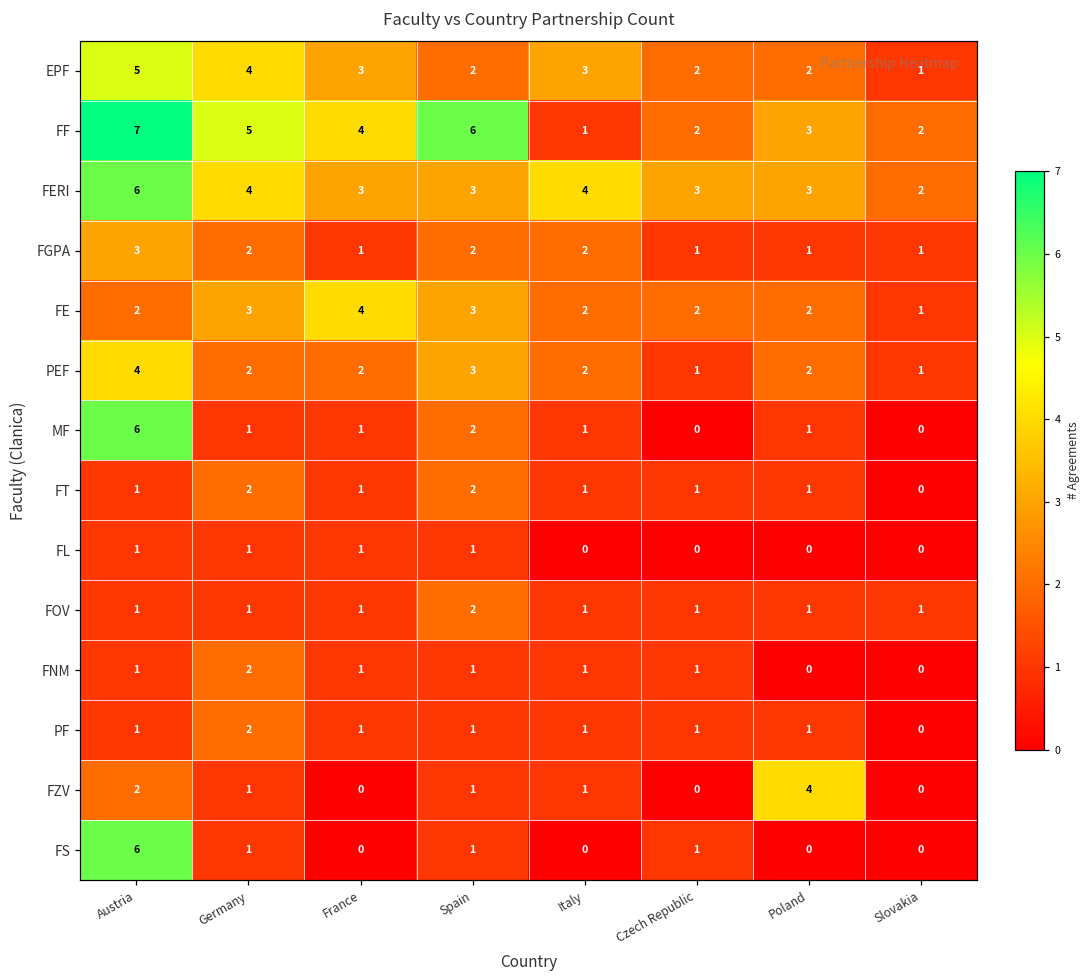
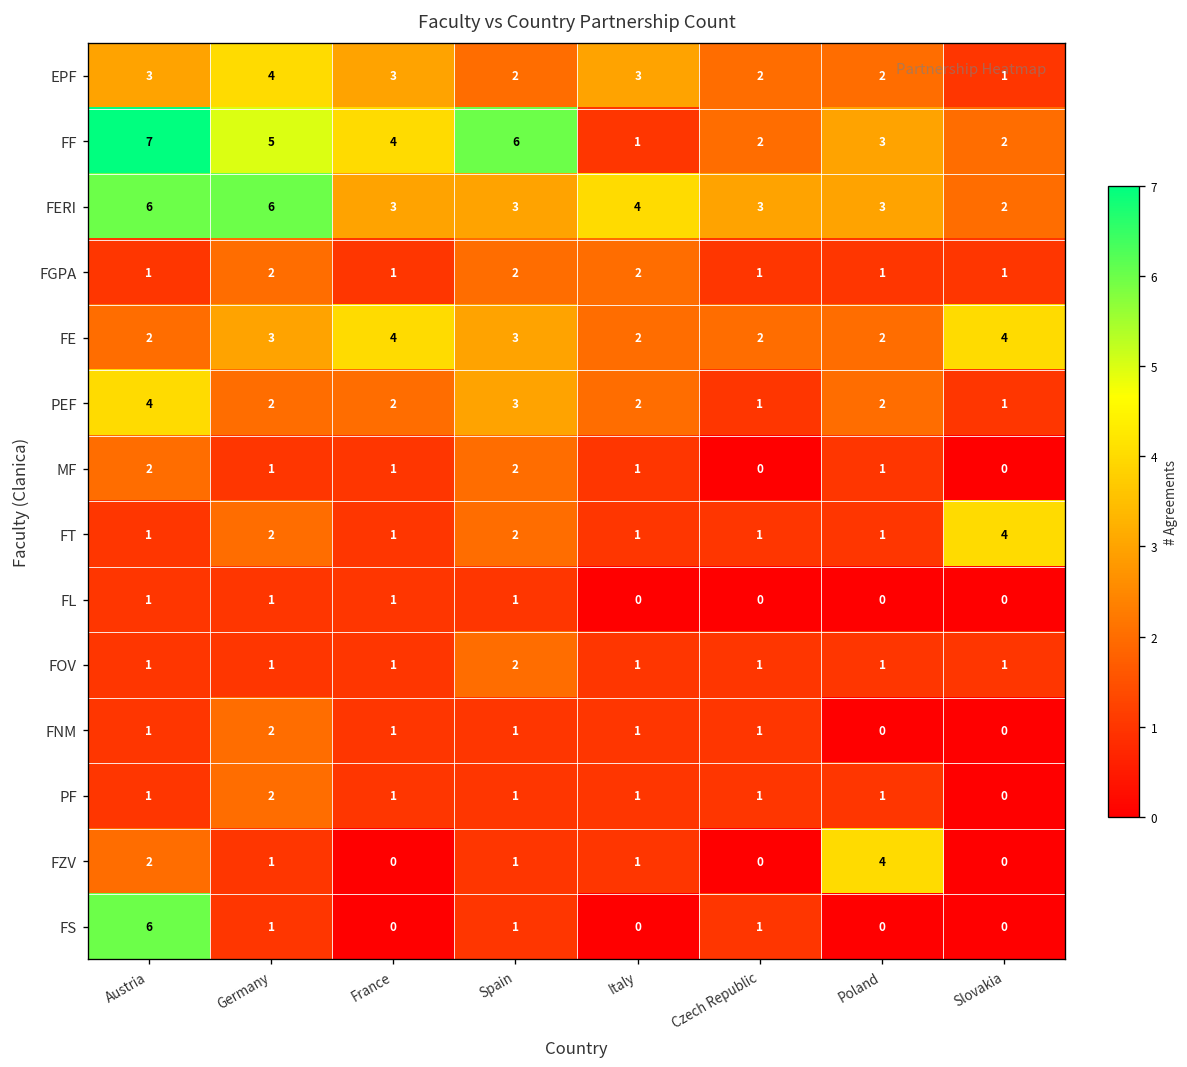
EPF, Austria: 5 -> 3
FERI, Germany: 4 -> 6
FGPA, Austria: 3 -> 1
FE, Slovakia: 1 -> 4
MF, Austria: 6 -> 2
FT, Slovakia: 0 -> 4
